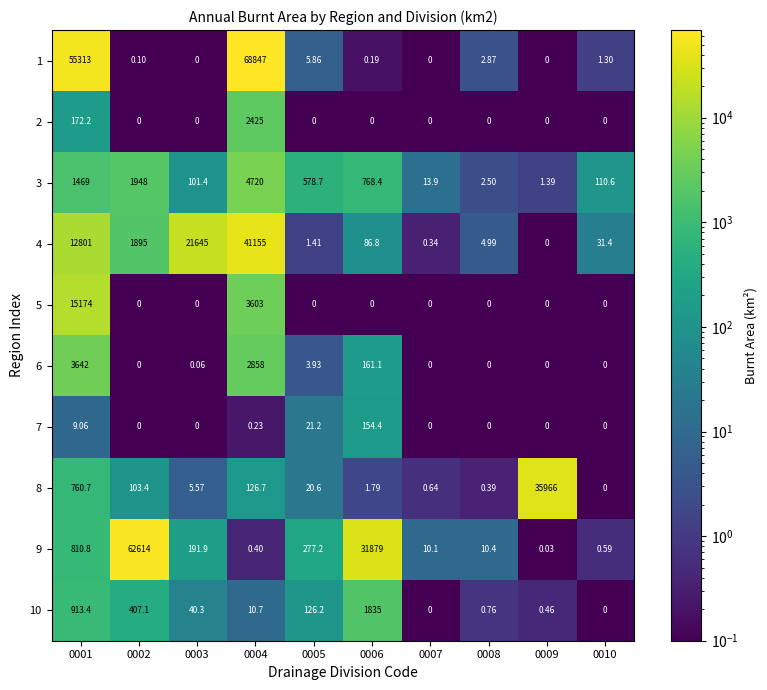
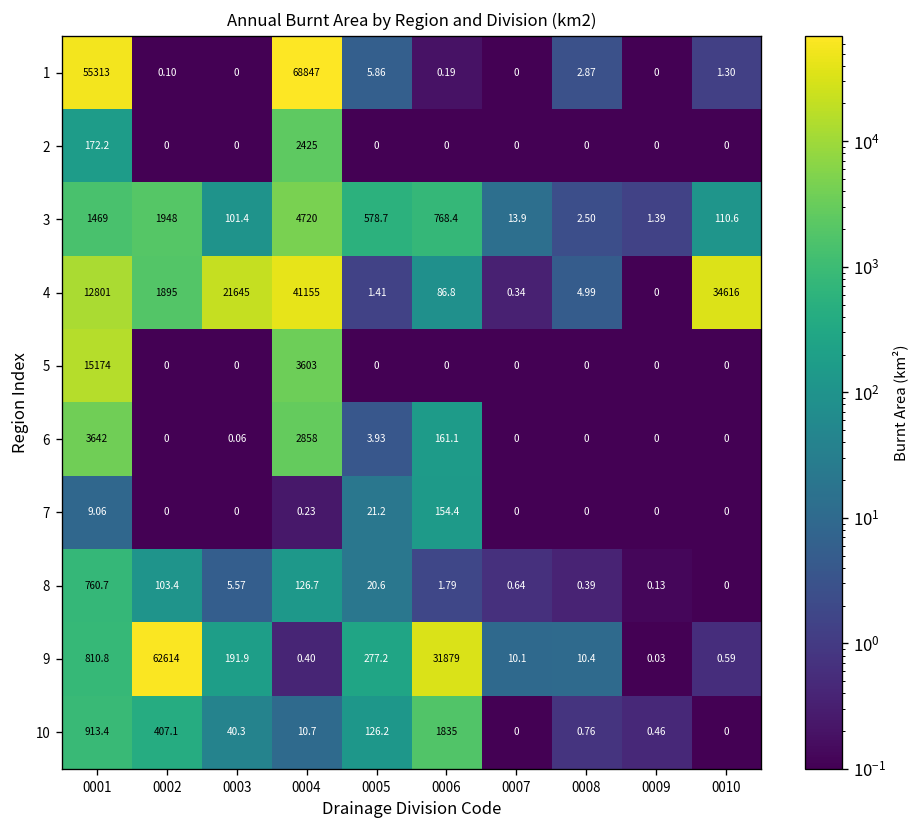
4, 0010: 31.4 -> 34616
8, 0009: 35966 -> 0.13
